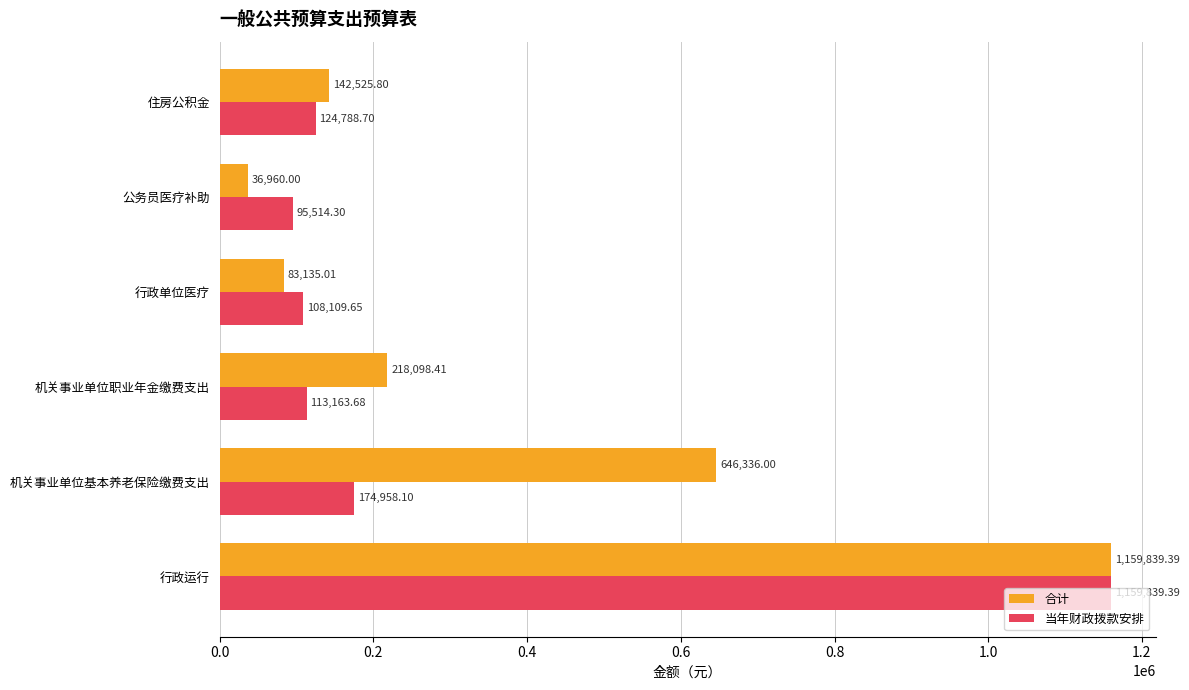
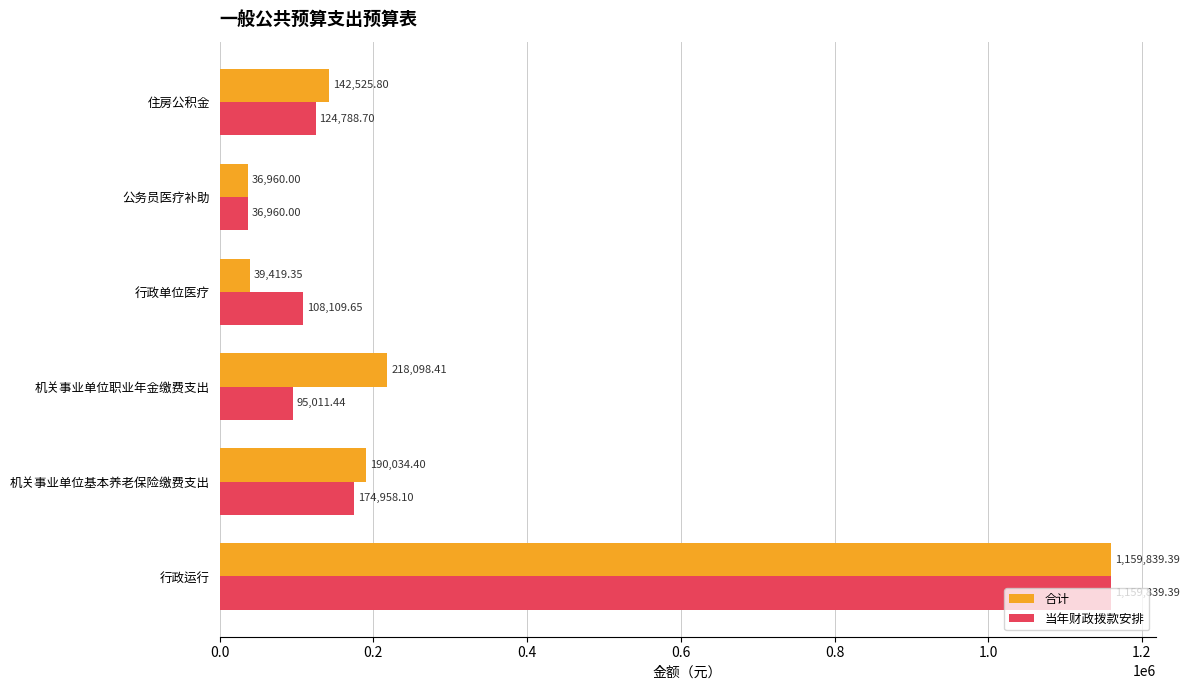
当年财政拨款安排, 公务员医疗补助: 95,514.30 -> 36,960.00
合计, 行政单位医疗: 83,135.01 -> 39,419.35
当年财政拨款安排, 机关事业单位职业年金缴费支出: 113,163.68 -> 95,011.44
合计, 机关事业单位基本养老保险缴费支出: 646,336.00 -> 190,034.40
